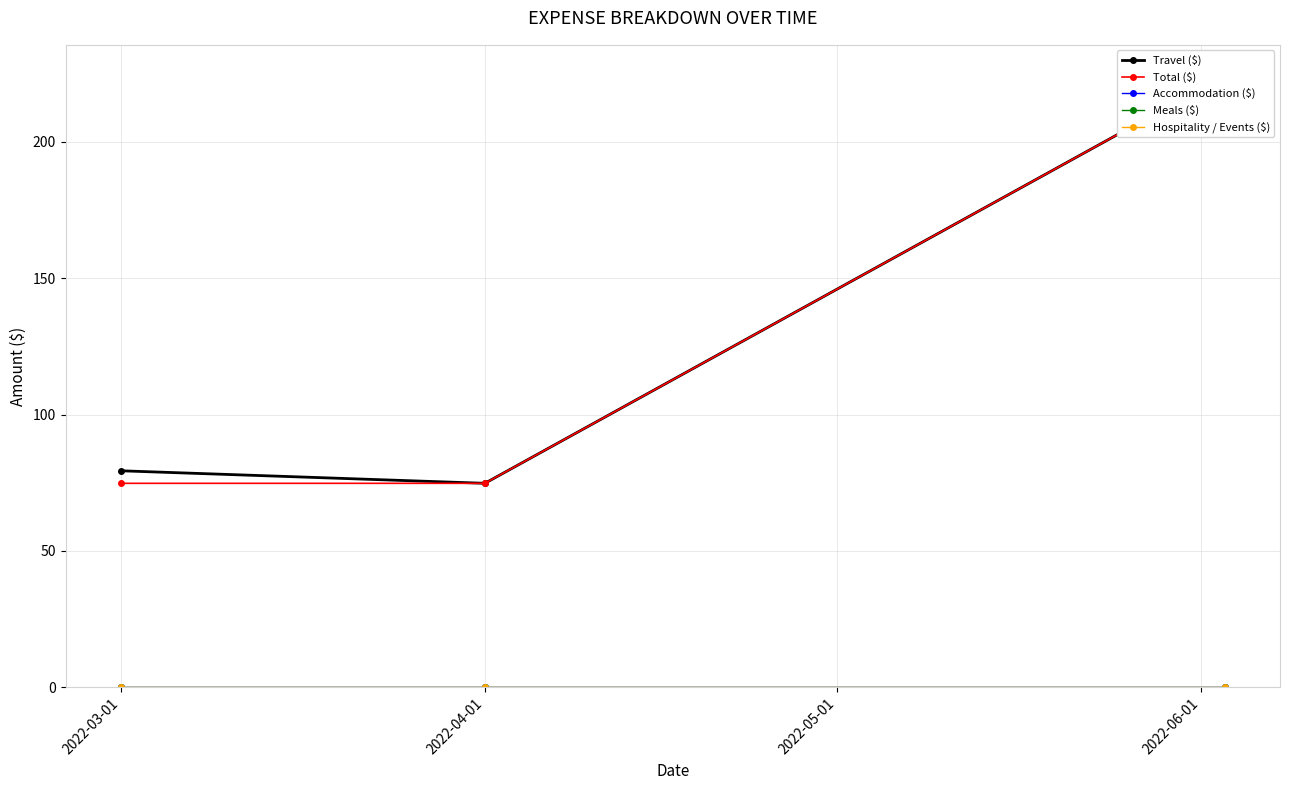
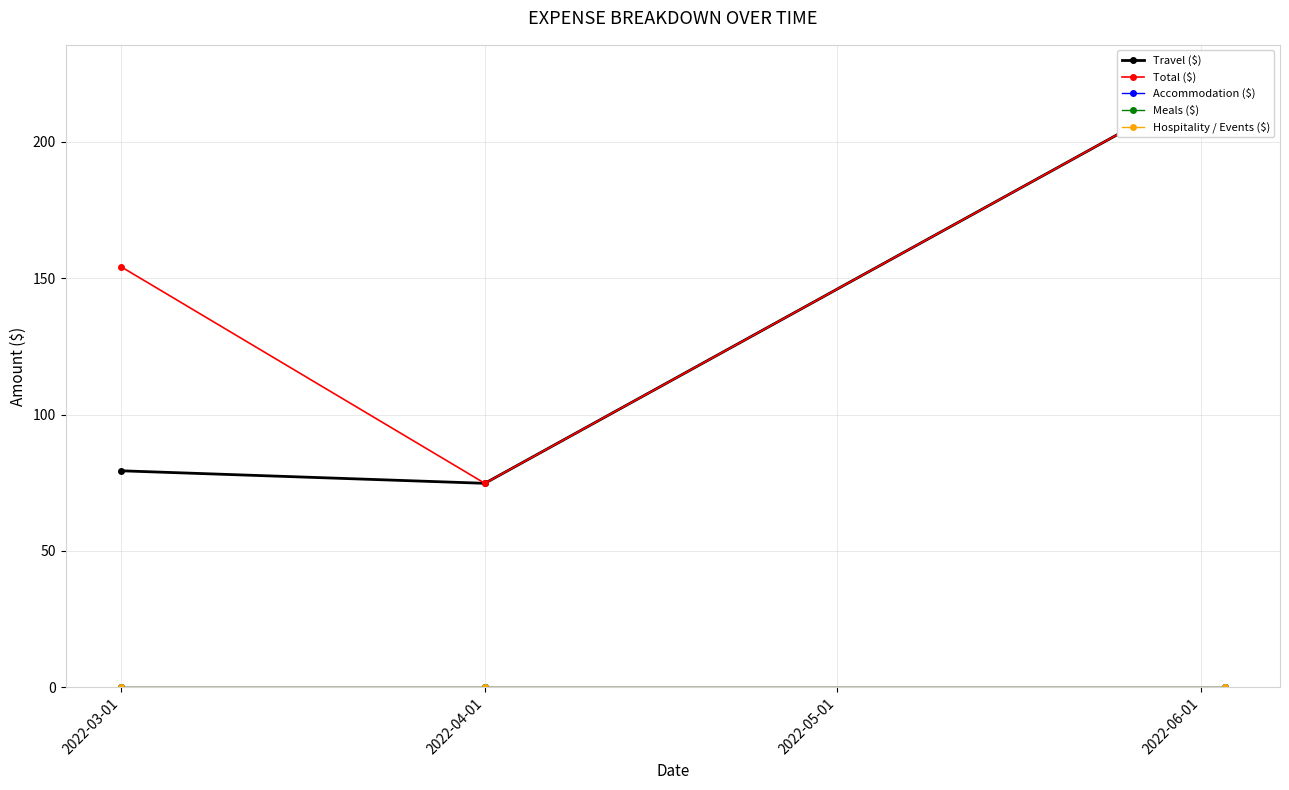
Total ($), 2022-03-01: 75 -> 154
